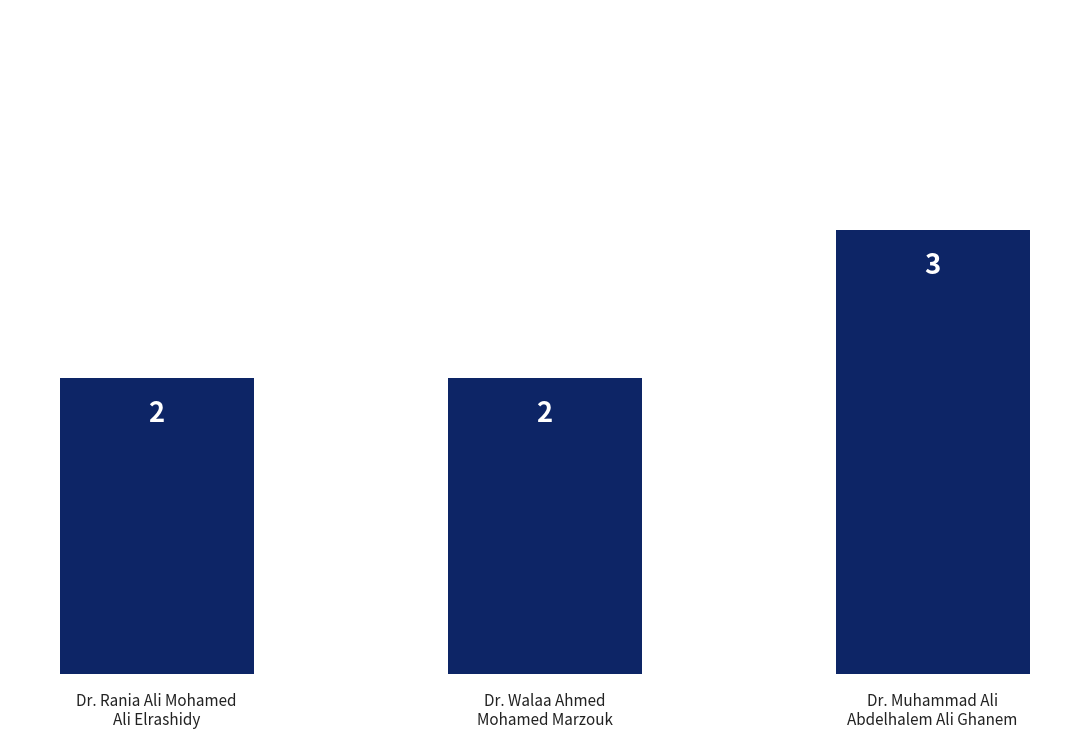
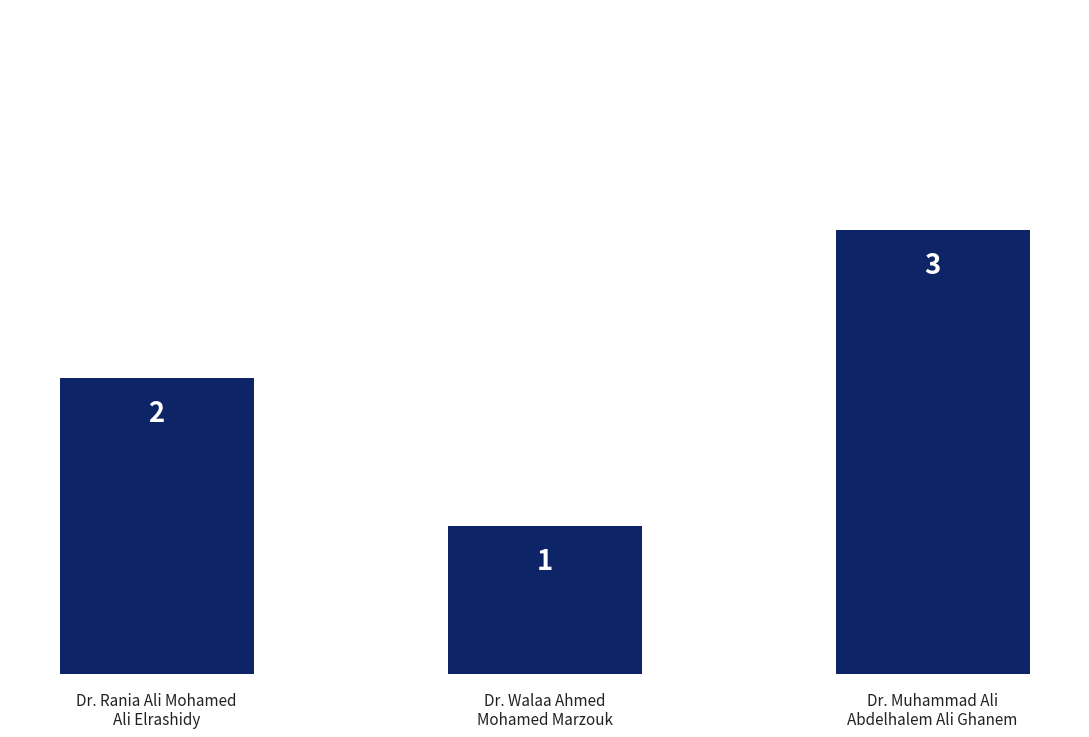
Dr. Walaa Ahmed Mohamed Marzouk: 2 -> 1
